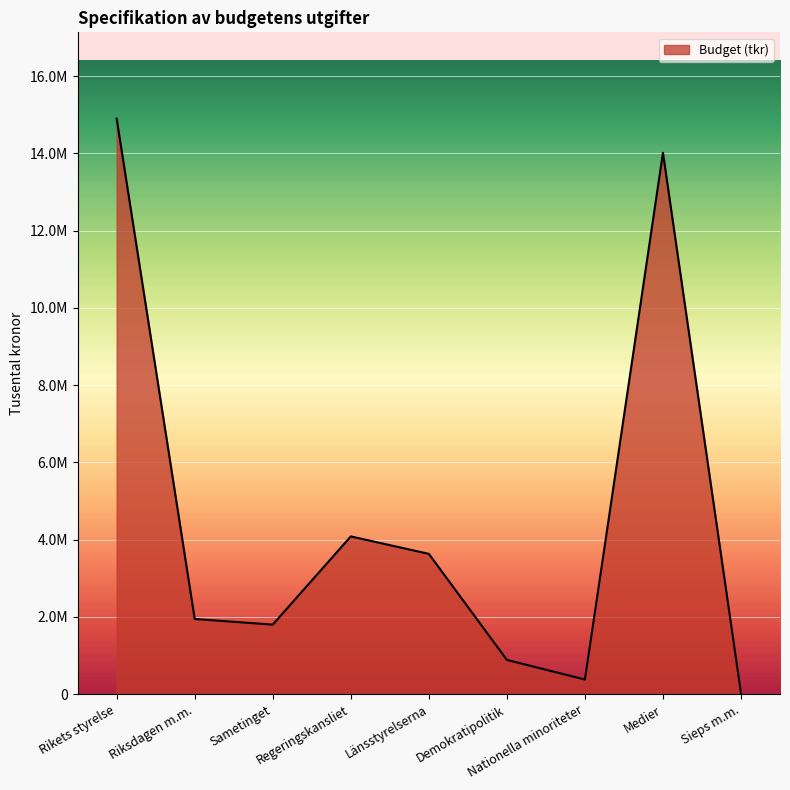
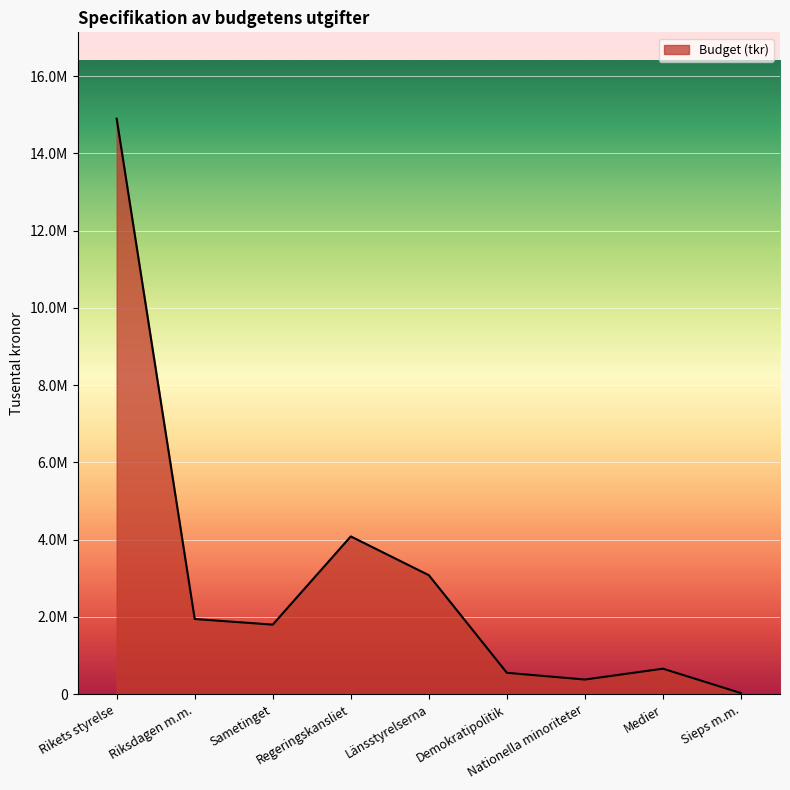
Länsstyrelserna: 3600000 -> 3100000
Demokratipolitik: 900000 -> 600000
Medier: 14000000 -> 700000
